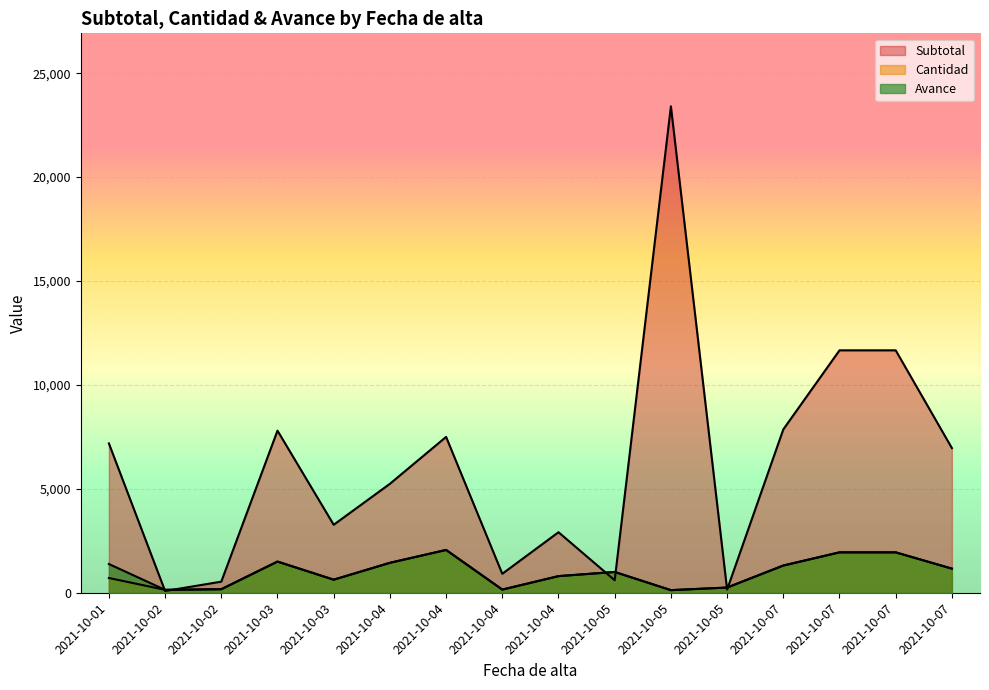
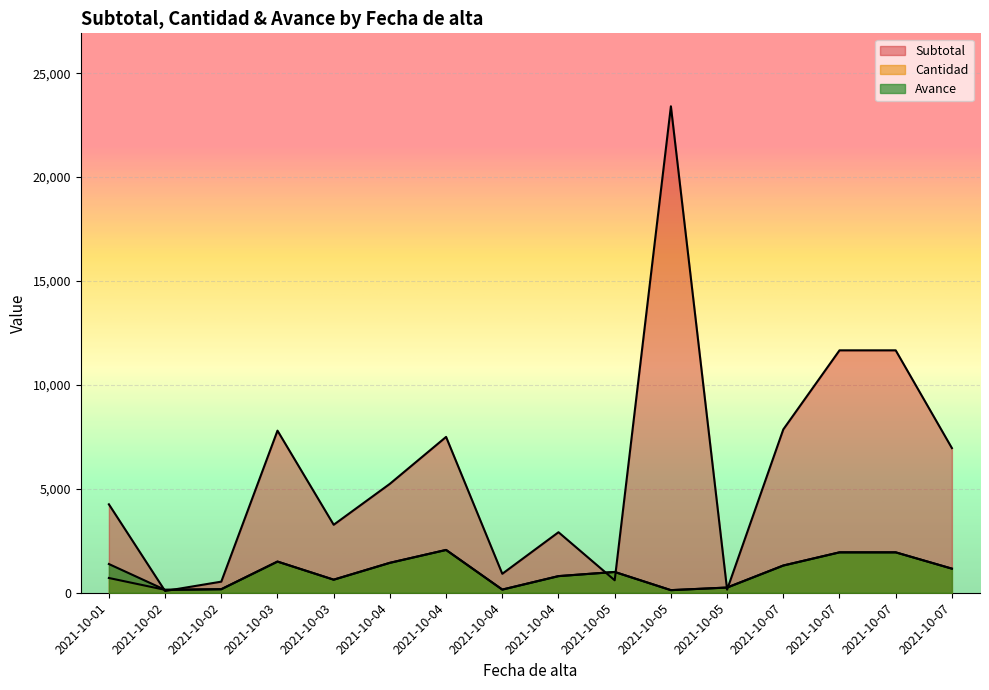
Subtotal, 2021-10-01: 7,200 -> 4,300
